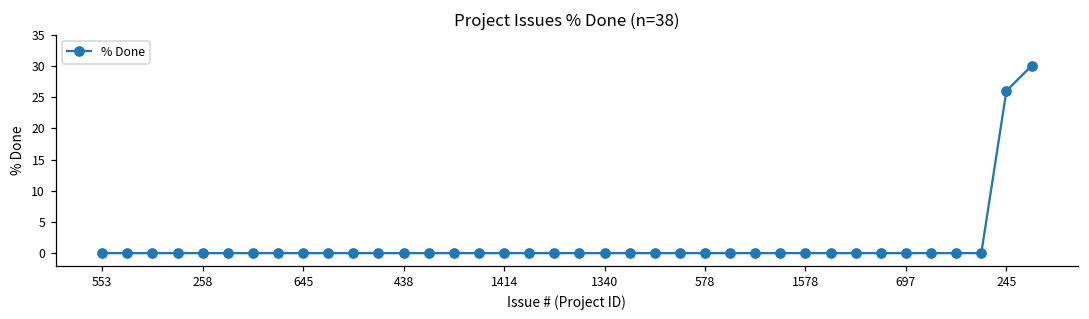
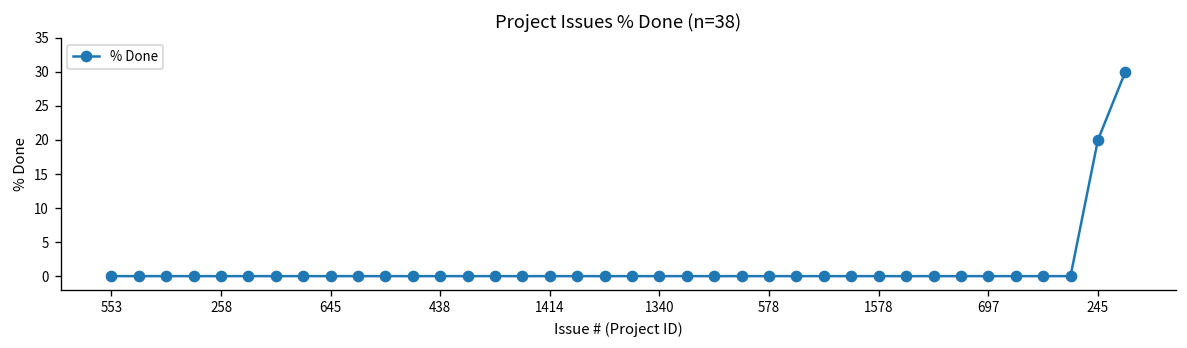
245: 26 -> 20
